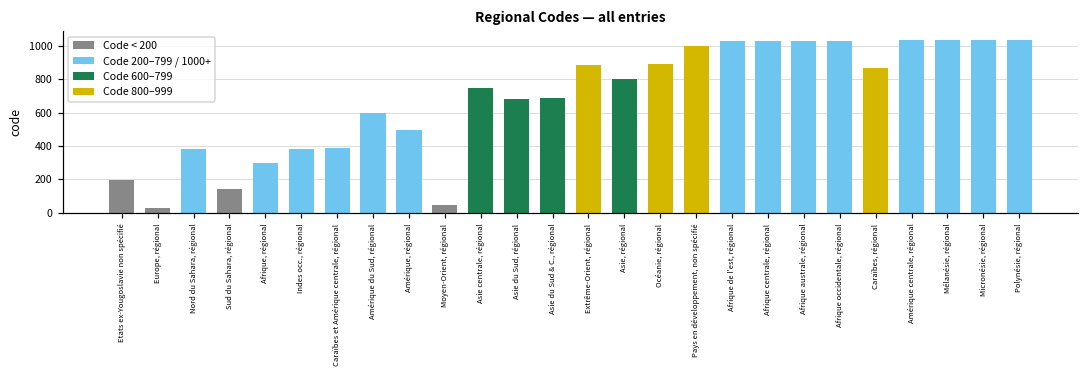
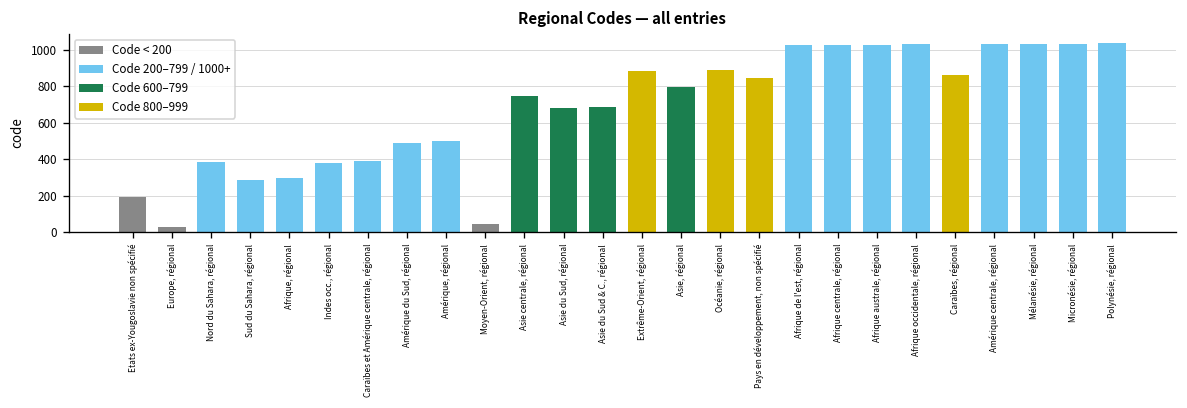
Sud du Sahara, régional: 140 -> 290
Amérique du Sud, régional: 600 -> 490
Pays en développement, non spécifié: 1000 -> 840
